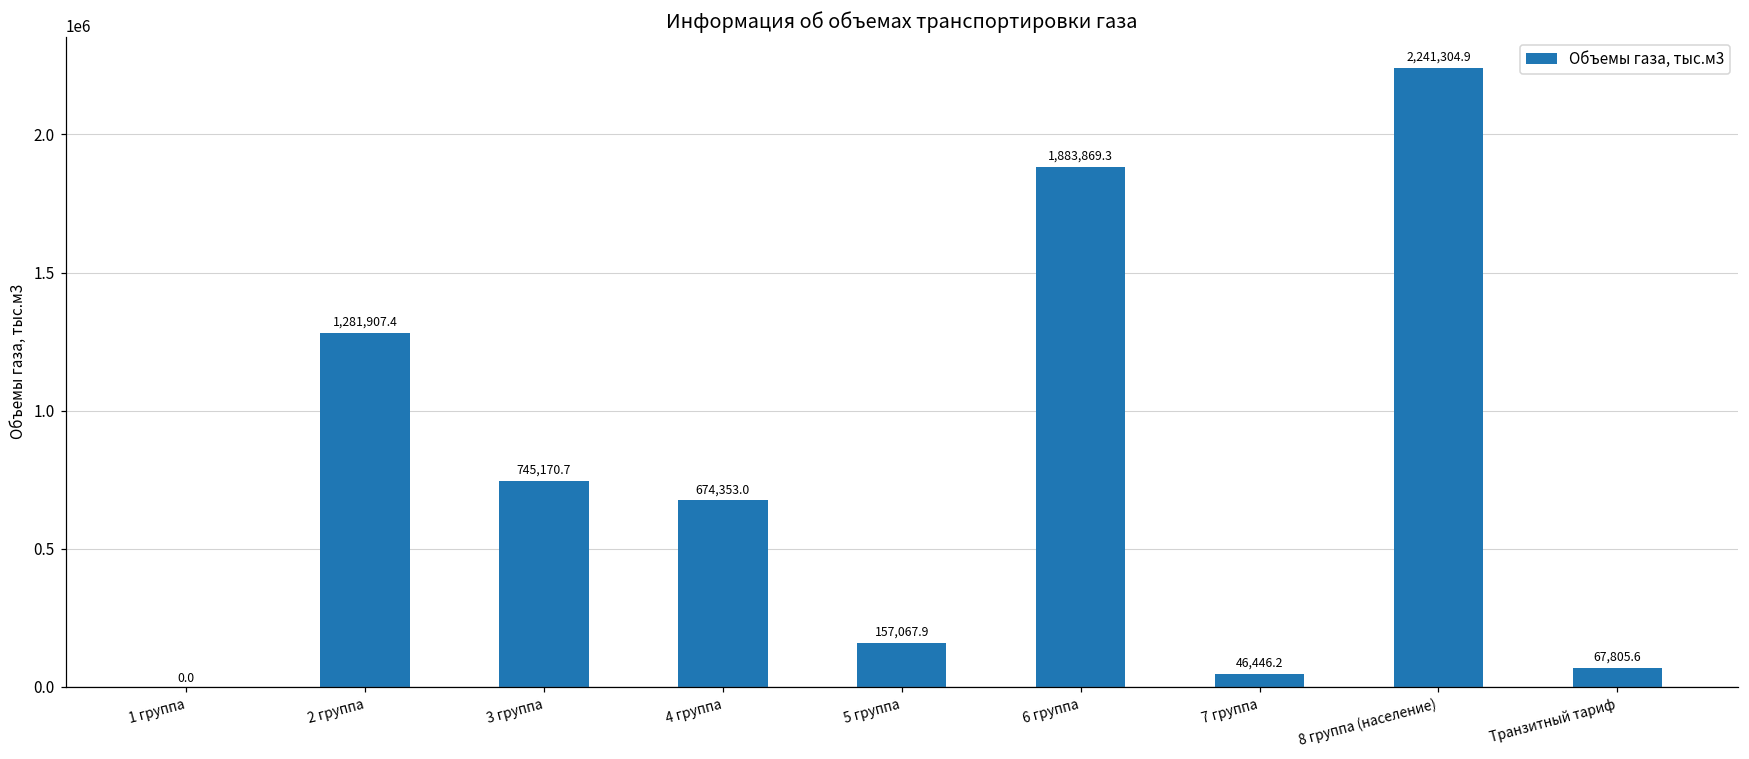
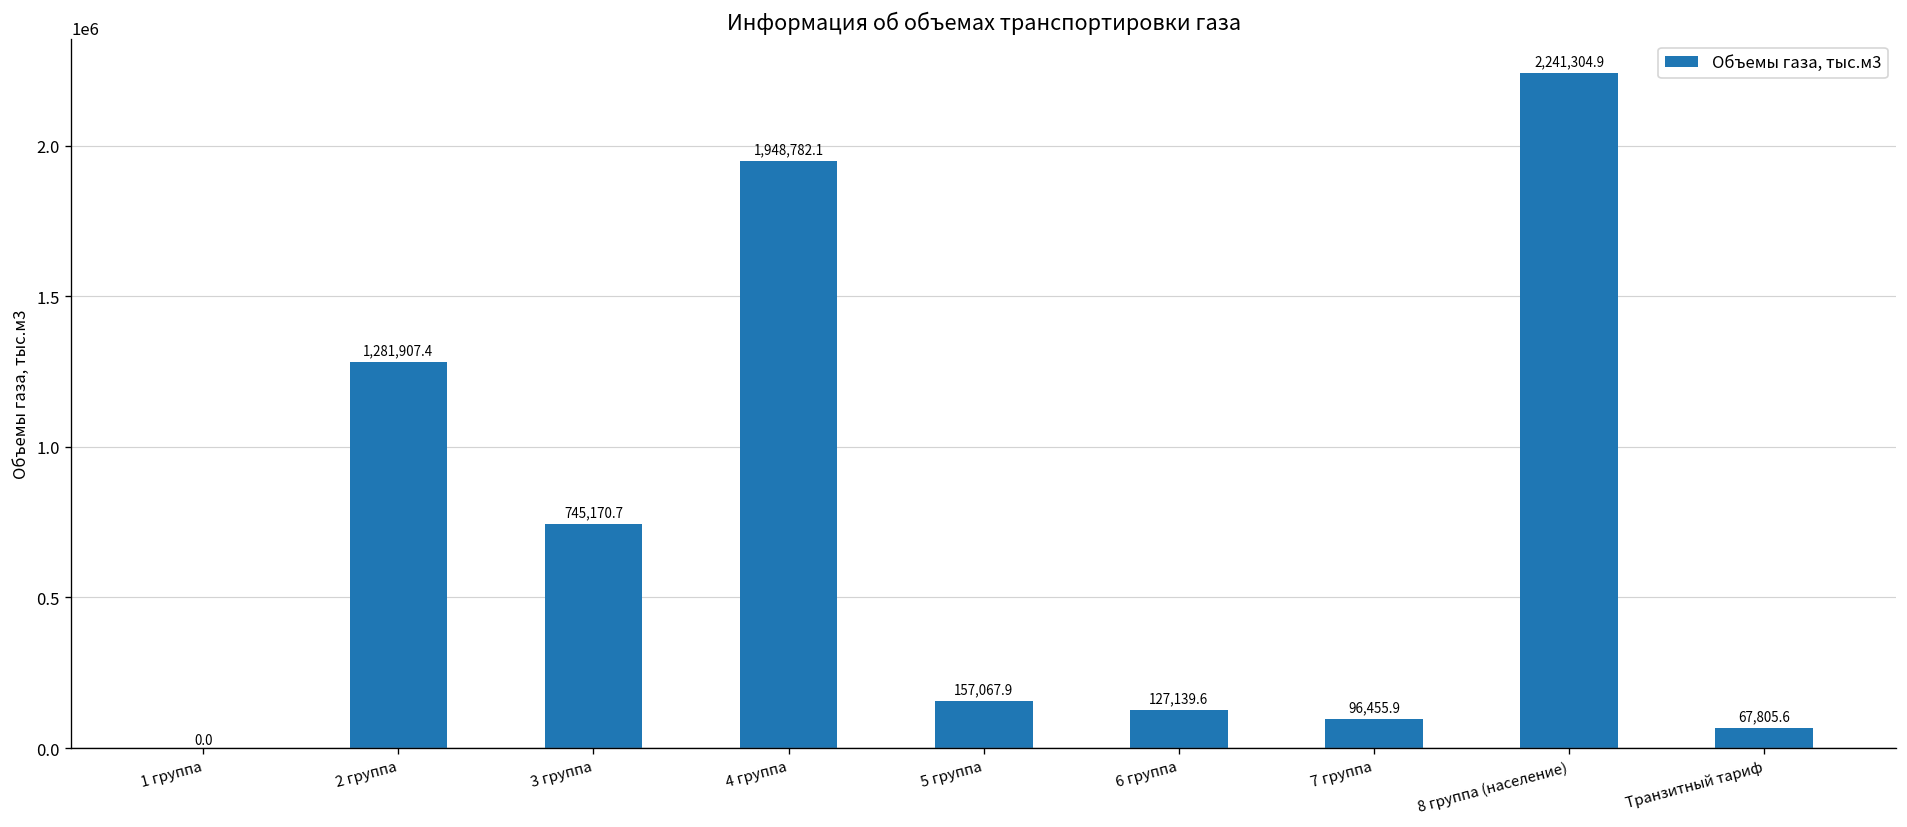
4 группа: 674,353.0 -> 1,948,782.1
6 группа: 1,883,869.3 -> 127,139.6
7 группа: 46,446.2 -> 96,455.9
